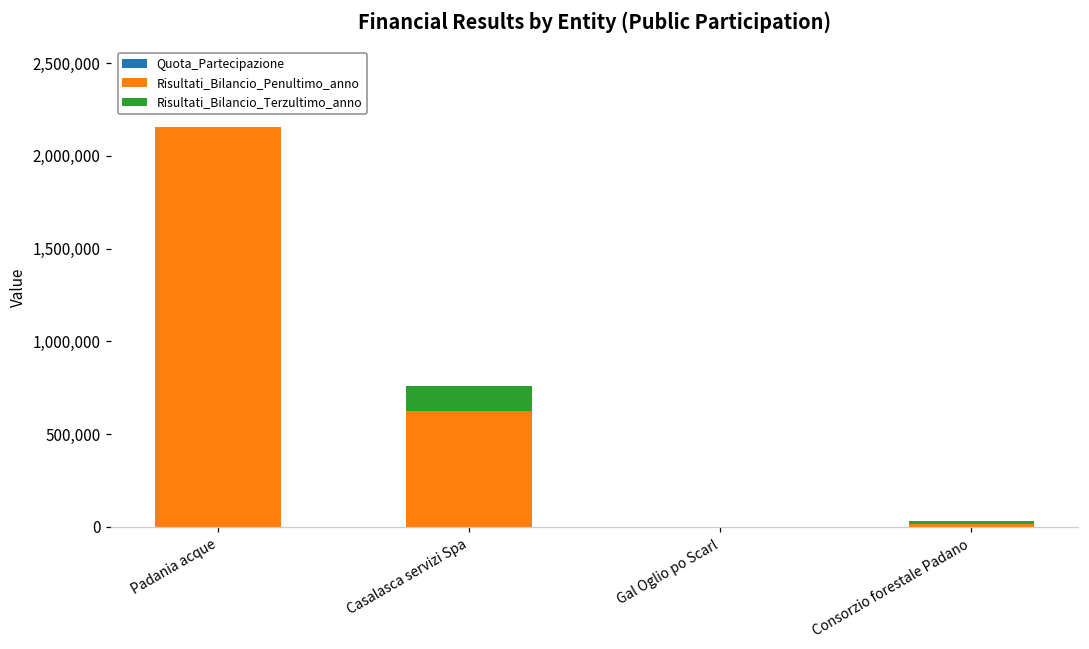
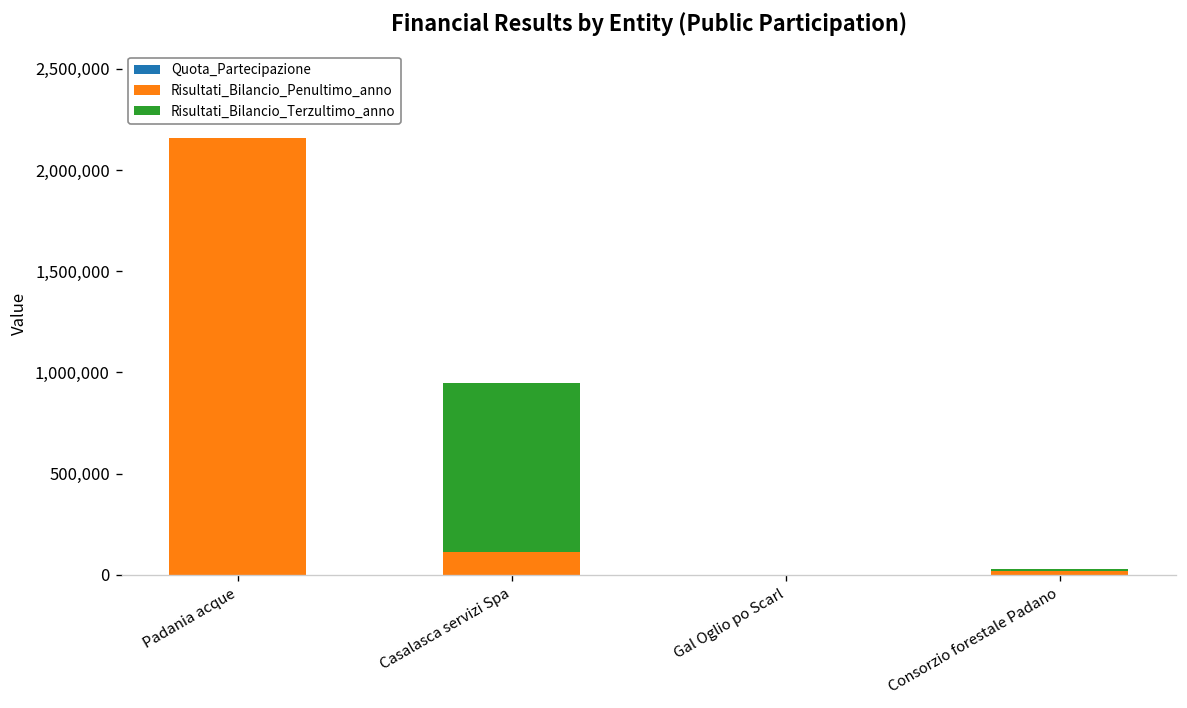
Risultati_Bilancio_Penultimo_anno, Casalasca servizi Spa: 620,000 -> 120,000
Risultati_Bilancio_Terzultimo_anno, Casalasca servizi Spa: 130,000 -> 830,000
